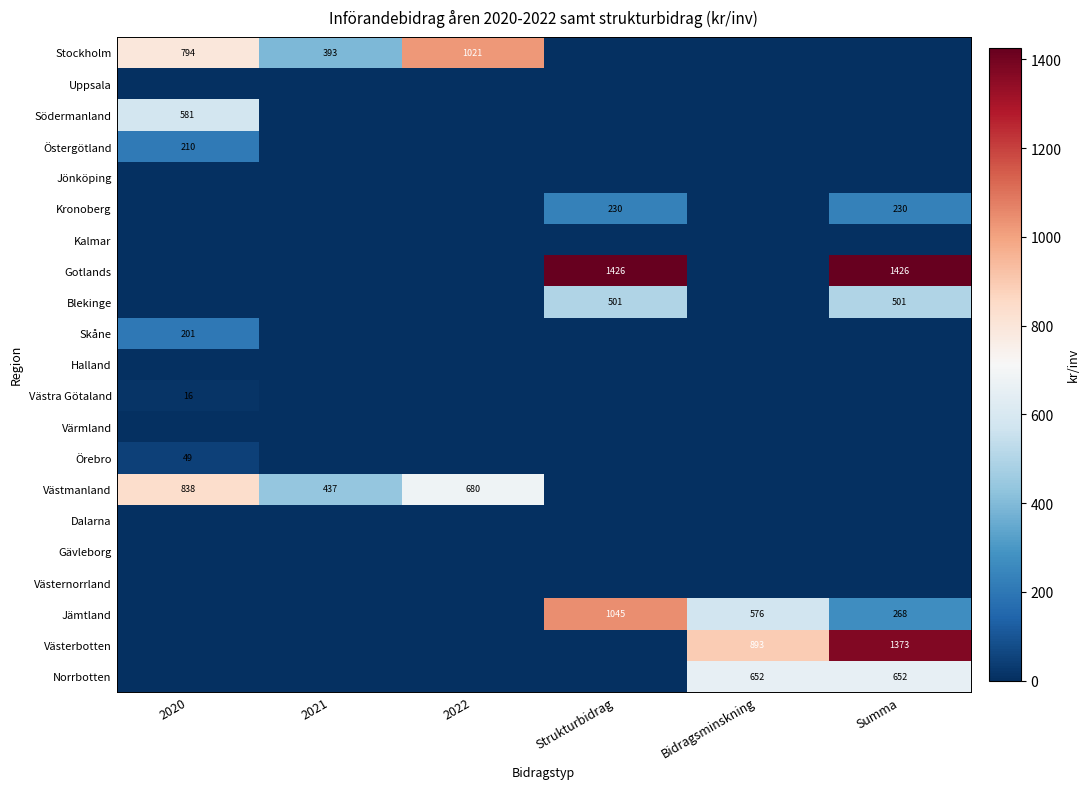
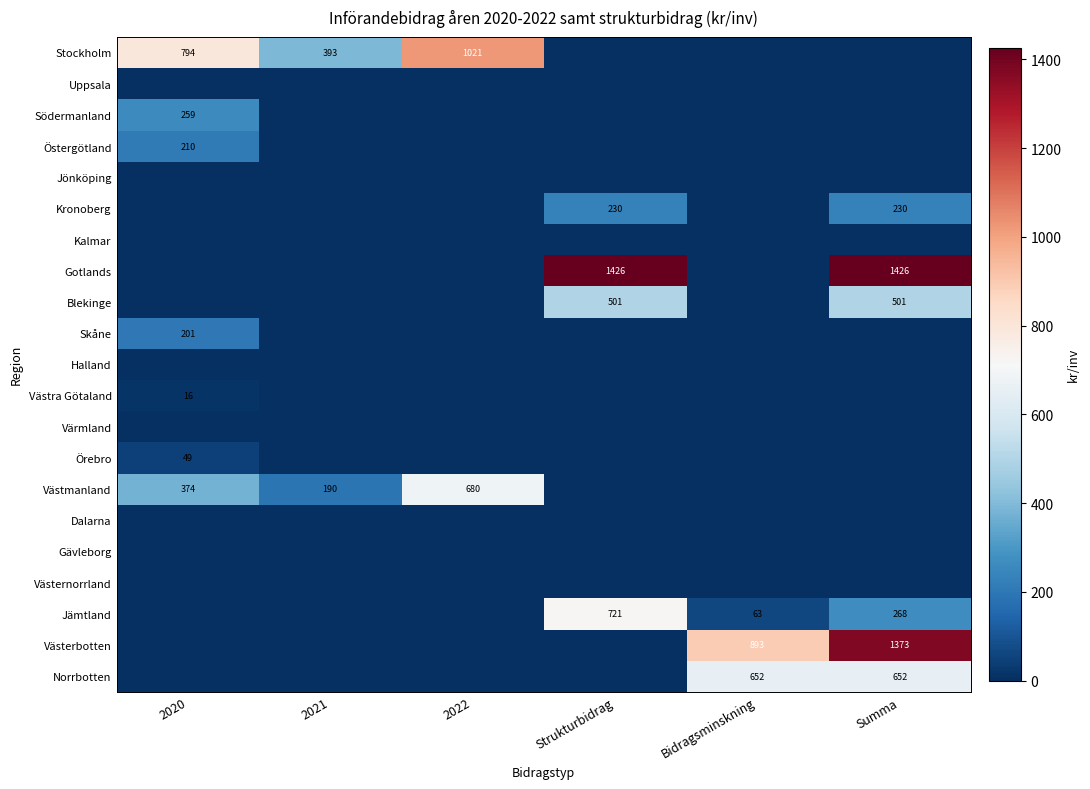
Södermanland, 2020: 581 -> 259
Västmanland, 2020: 838 -> 374
Västmanland, 2021: 437 -> 190
Jämtland, Strukturbidrag: 1045 -> 721
Jämtland, Bidragsminskning: 576 -> 63
